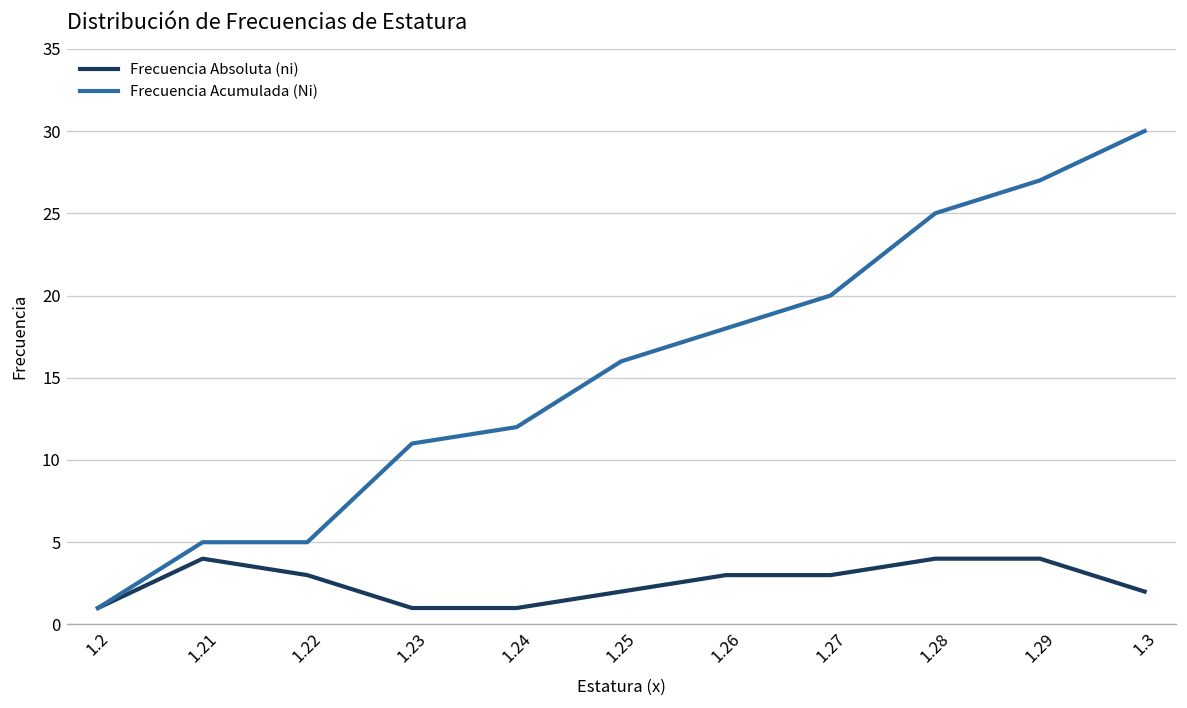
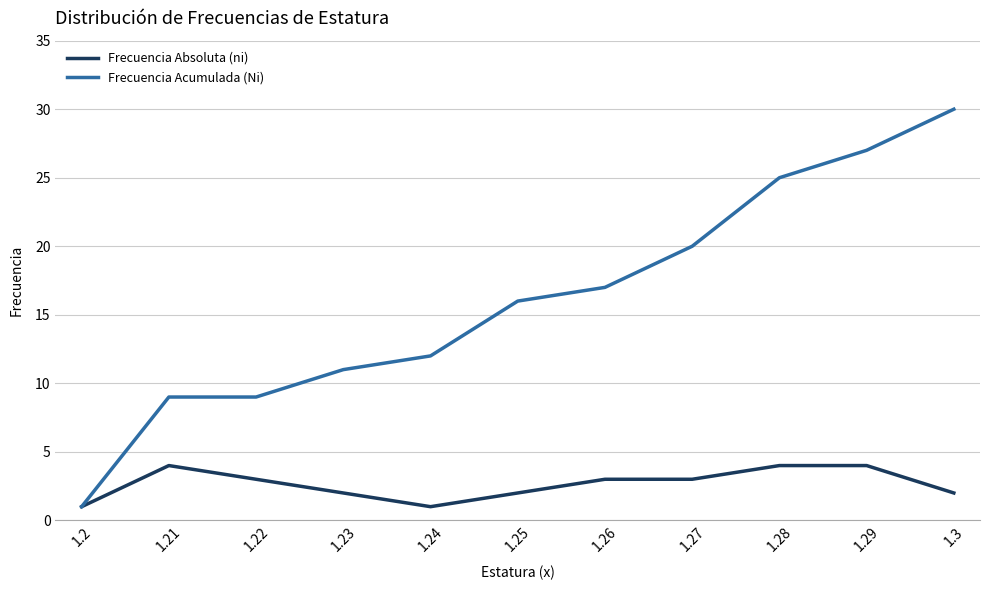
Frecuencia Acumulada (Ni), 1.21: 5 -> 9
Frecuencia Acumulada (Ni), 1.22: 5 -> 9
Frecuencia Absoluta (ni), 1.23: 1 -> 2
Frecuencia Acumulada (Ni), 1.26: 18 -> 17
